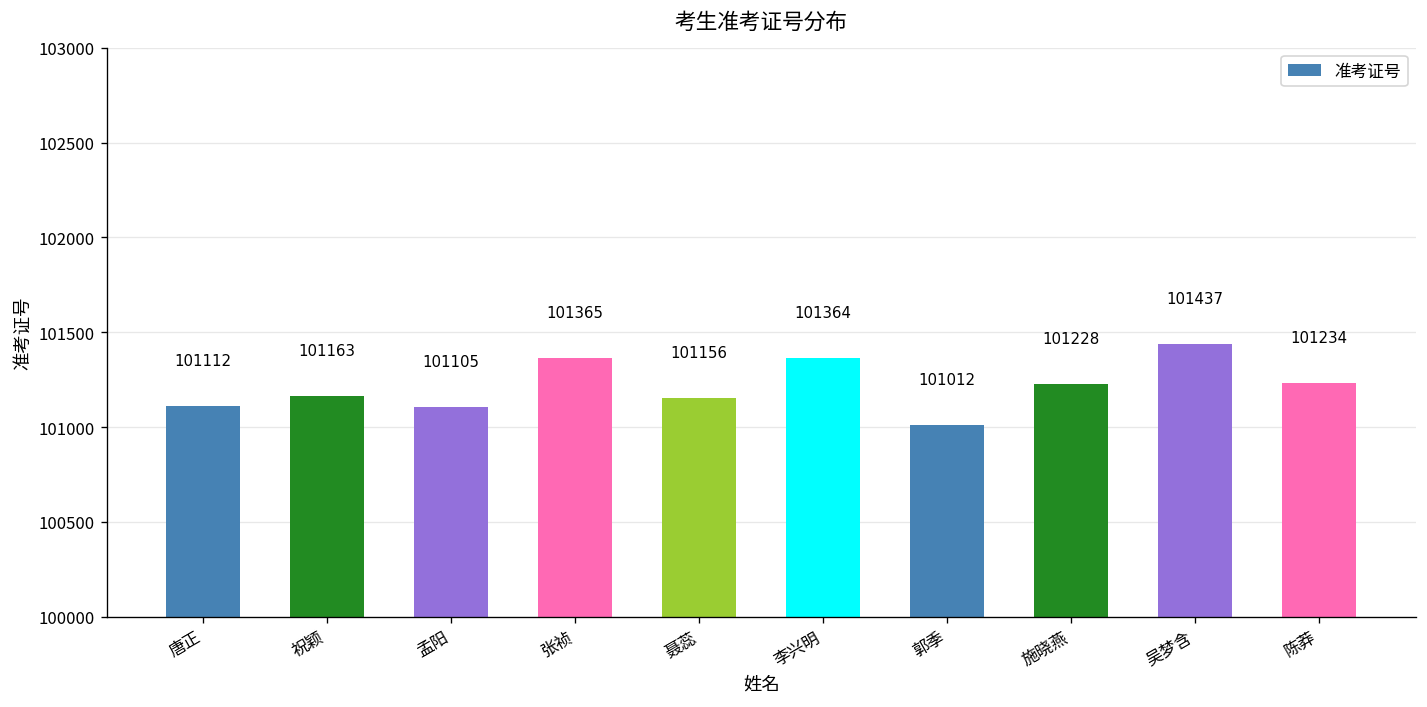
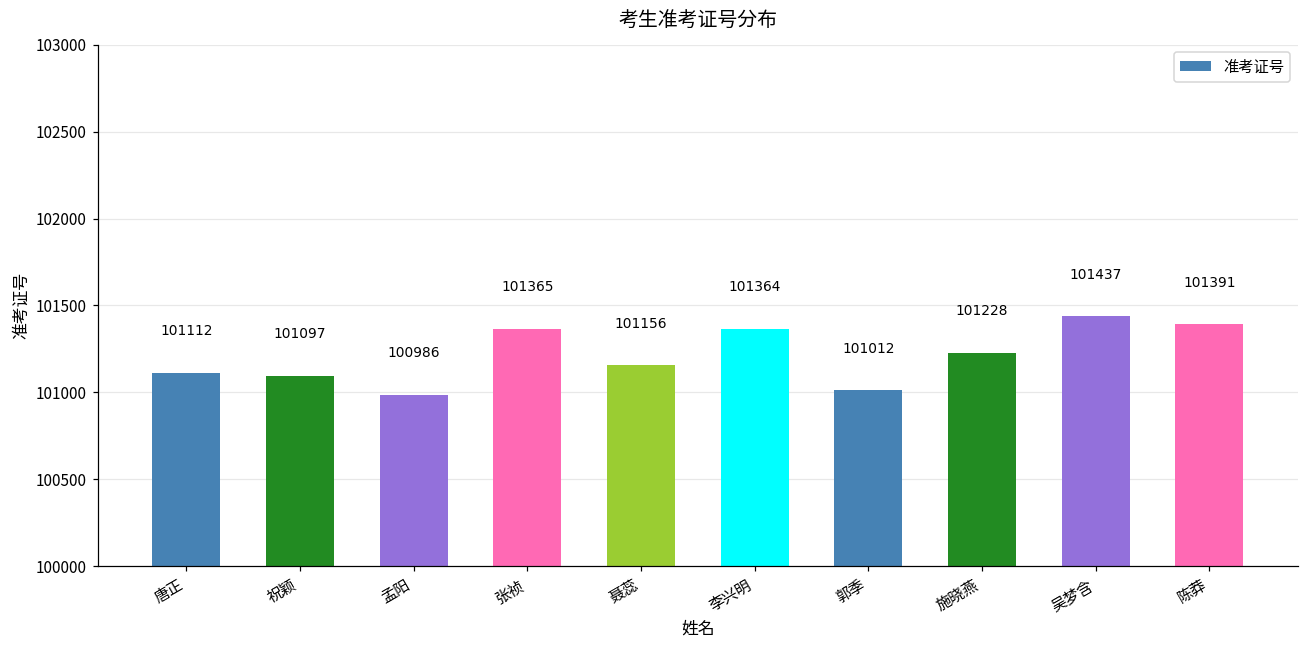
祝颖: 101163 -> 101097
孟阳: 101105 -> 100986
陈莽: 101234 -> 101391
